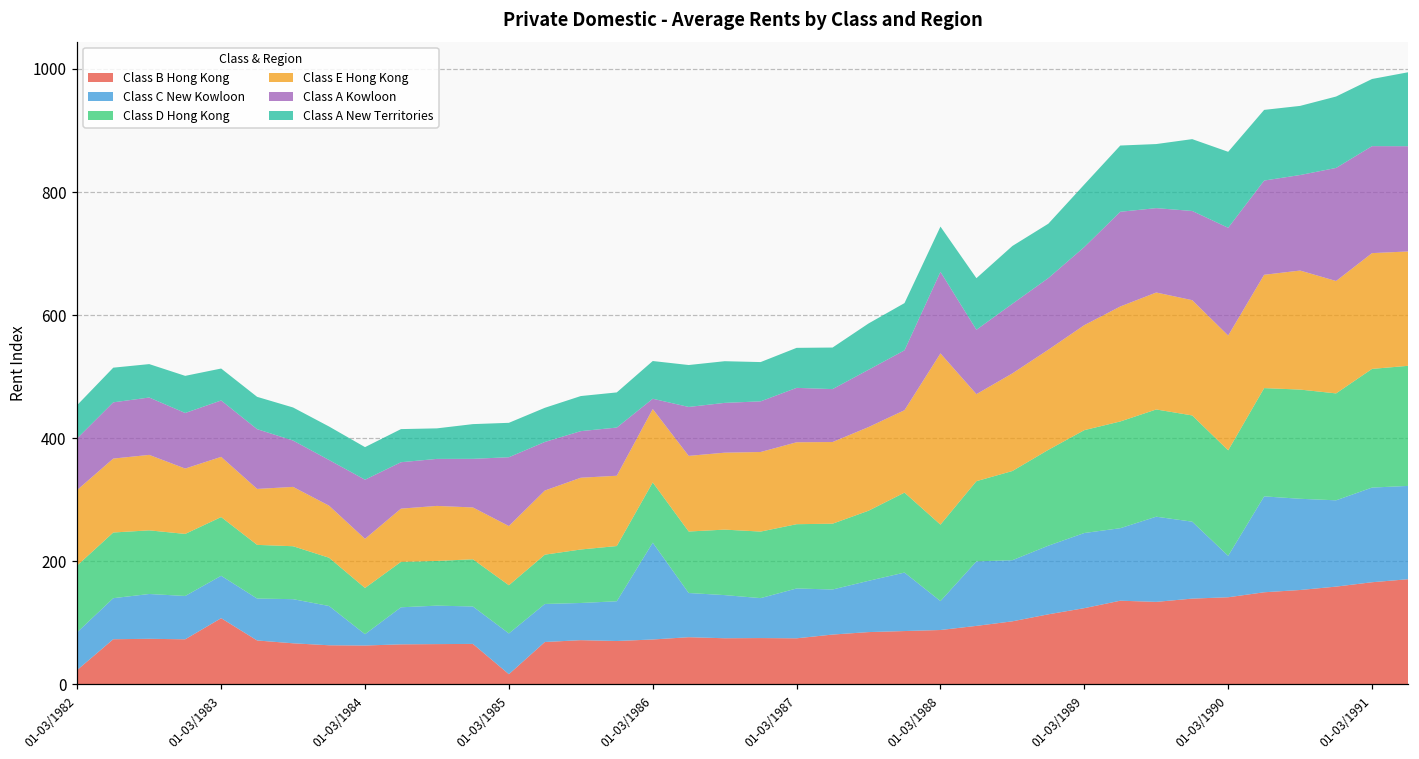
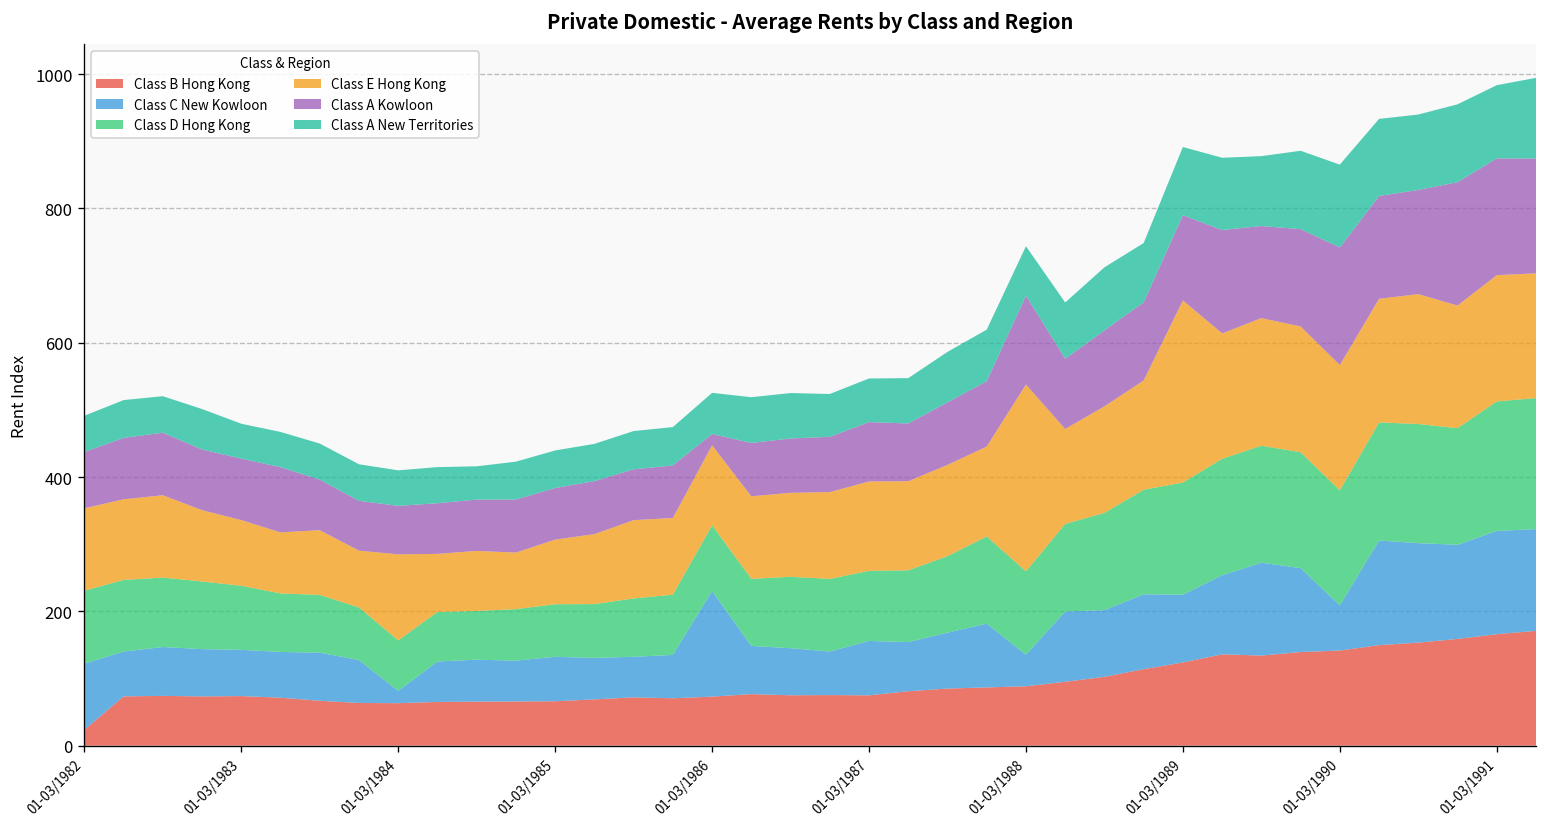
Class C New Kowloon, 01-03/1982: 60 -> 100
Class B Hong Kong, 01-03/1983: 110 -> 70
Class E Hong Kong, 01-03/1984: 80 -> 130
Class A Kowloon, 01-03/1984: 100 -> 70
Class B Hong Kong, 01-03/1985: 20 -> 70
Class A Kowloon, 01-03/1985: 110 -> 80
Class C New Kowloon, 01-03/1989: 120 -> 100
Class E Hong Kong, 01-03/1989: 170 -> 270
